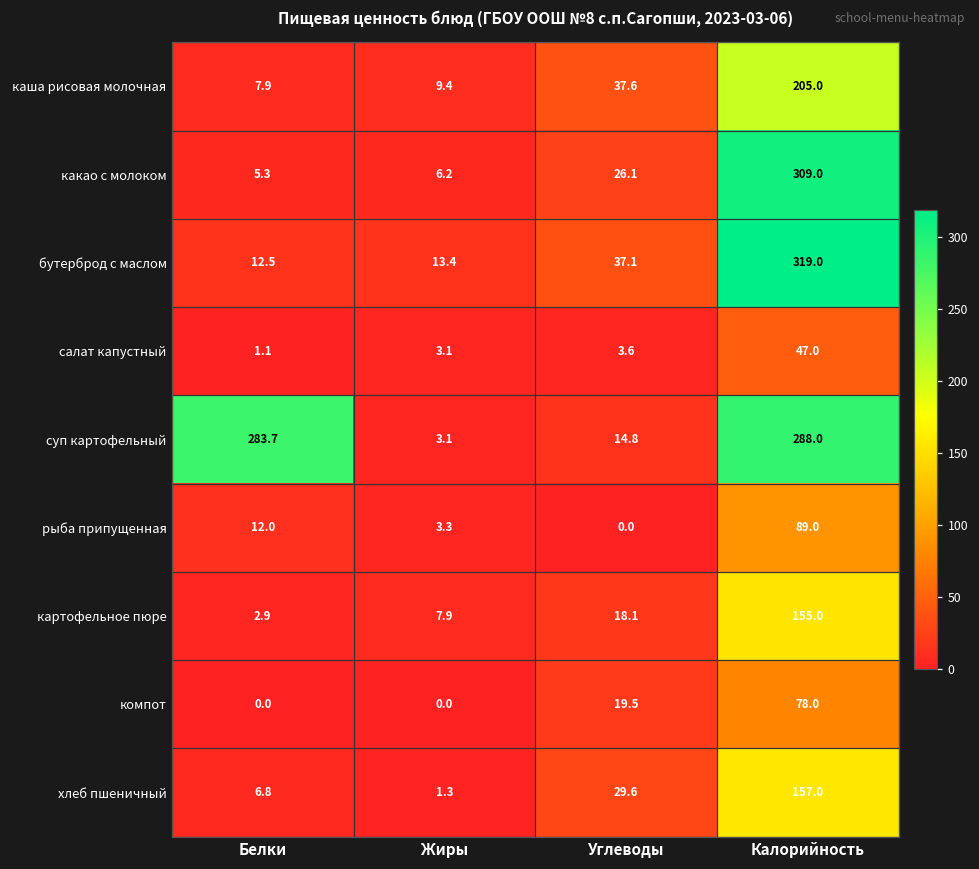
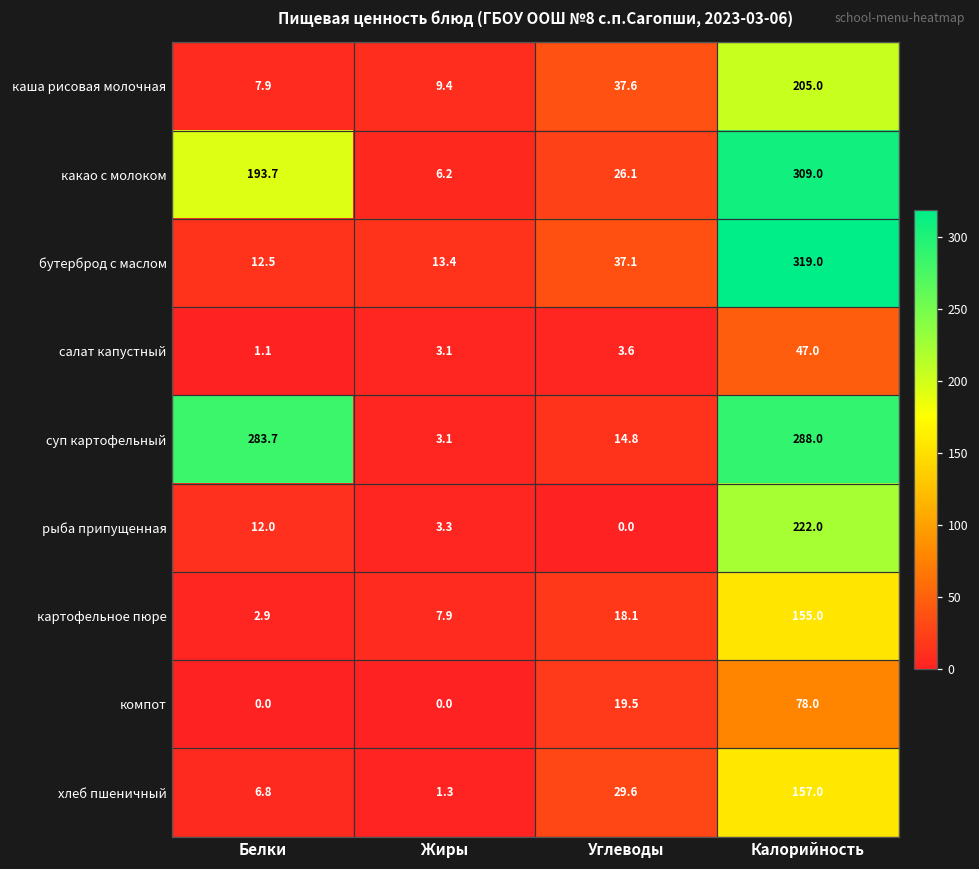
какао с молоком, Белки: 5.3 -> 193.7
рыба припущенная, Калорийность: 89.0 -> 222.0
